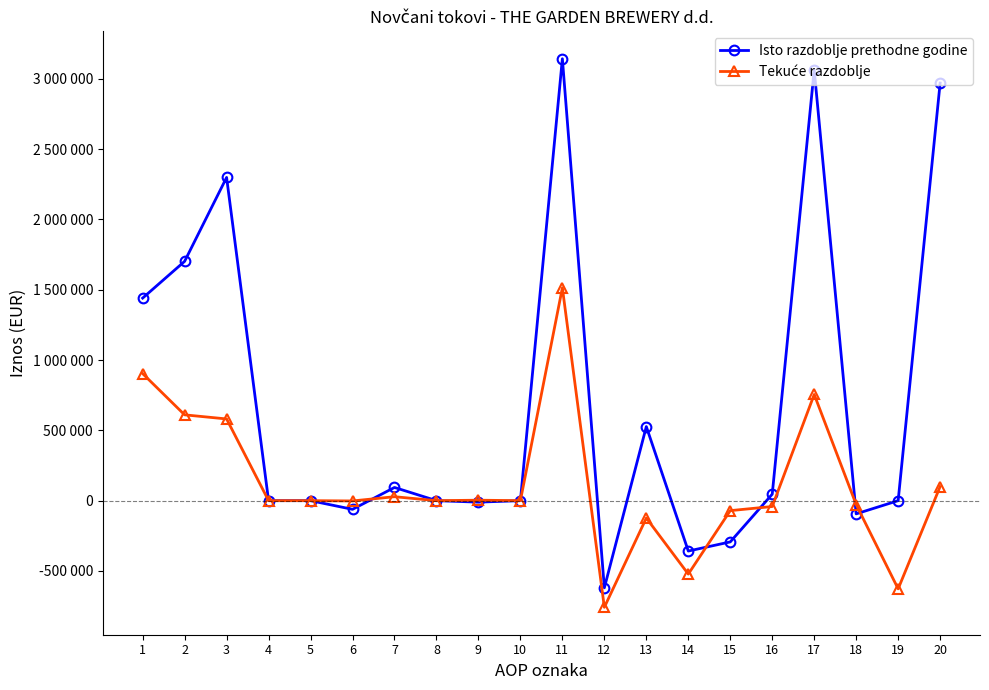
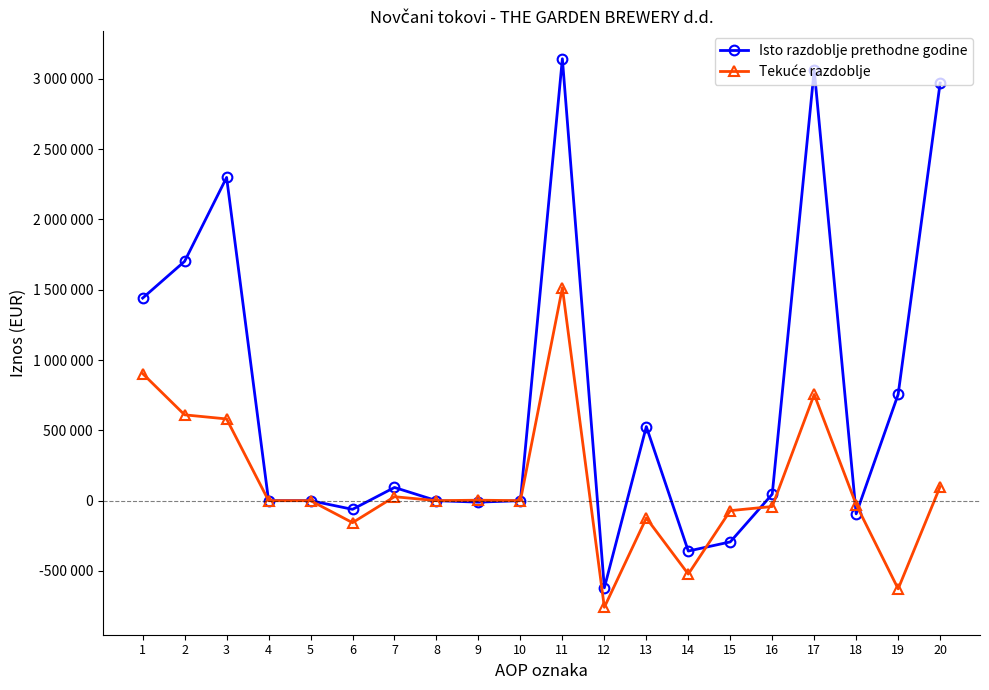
Tekuće razdoblje, 6: 0 -> -160000
Isto razdoblje prethodne godine, 19: 0 -> 760000
